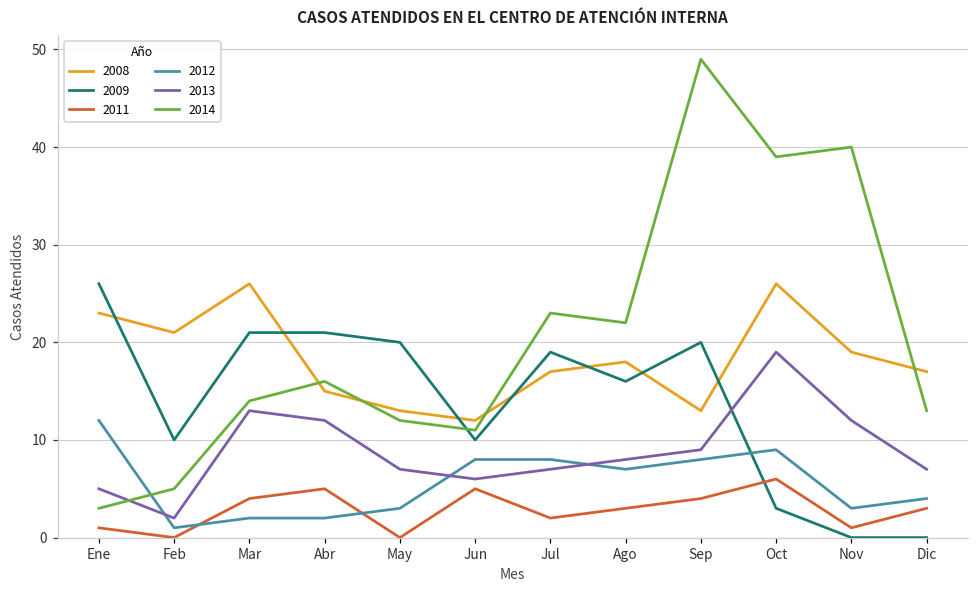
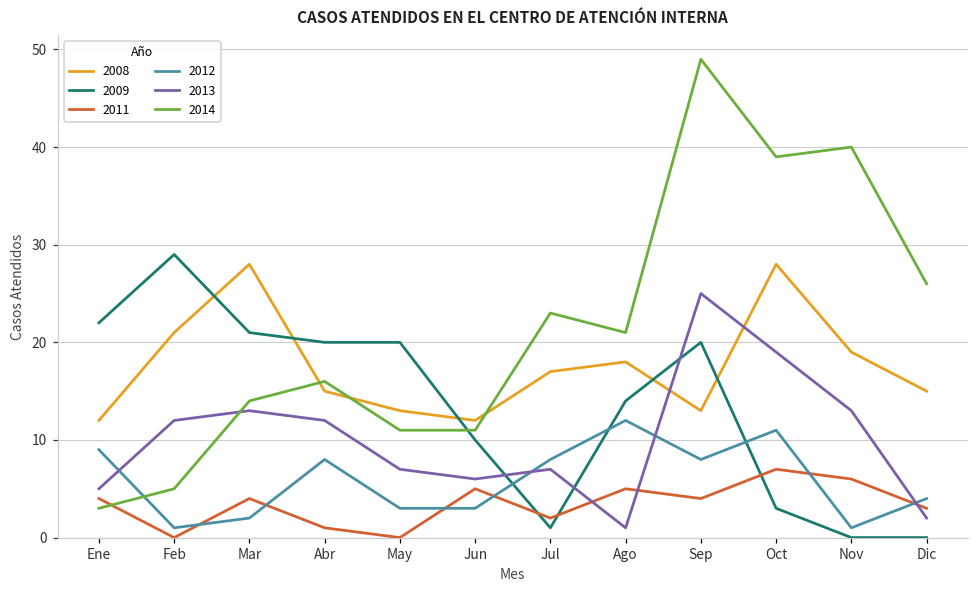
2008, Ene: 23 -> 12
2009, Ene: 26 -> 22
2011, Ene: 1 -> 4
2012, Ene: 12 -> 9
2009, Feb: 10 -> 29
2013, Feb: 2 -> 12
2008, Mar: 26 -> 28
2009, Abr: 21 -> 20
2011, Abr: 5 -> 1
2012, Abr: 2 -> 8
2014, May: 12 -> 11
2012, Jun: 8 -> 3
2009, Jul: 19 -> 1
2009, Ago: 16 -> 14
2011, Ago: 3 -> 5
2012, Ago: 7 -> 12
2013, Ago: 8 -> 1
2014, Ago: 22 -> 21
2013, Sep: 9 -> 25
2008, Oct: 26 -> 28
2011, Oct: 6 -> 7
2012, Oct: 9 -> 11
2011, Nov: 1 -> 6
2012, Nov: 3 -> 1
2013, Nov: 12 -> 13
2008, Dic: 17 -> 15
2013, Dic: 7 -> 2
2014, Dic: 13 -> 26
